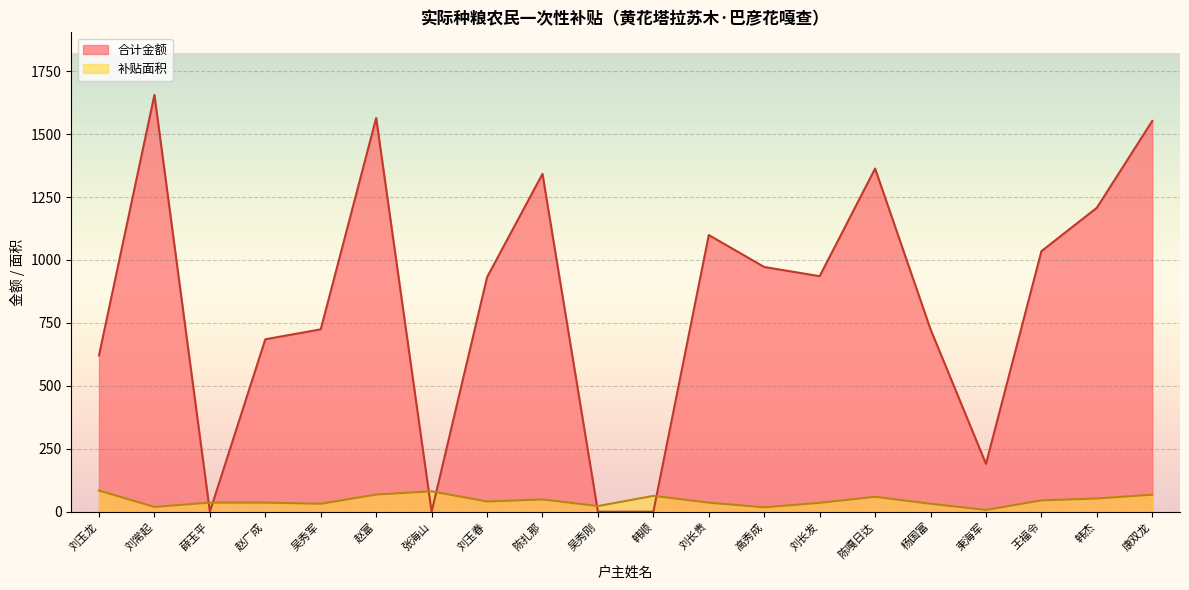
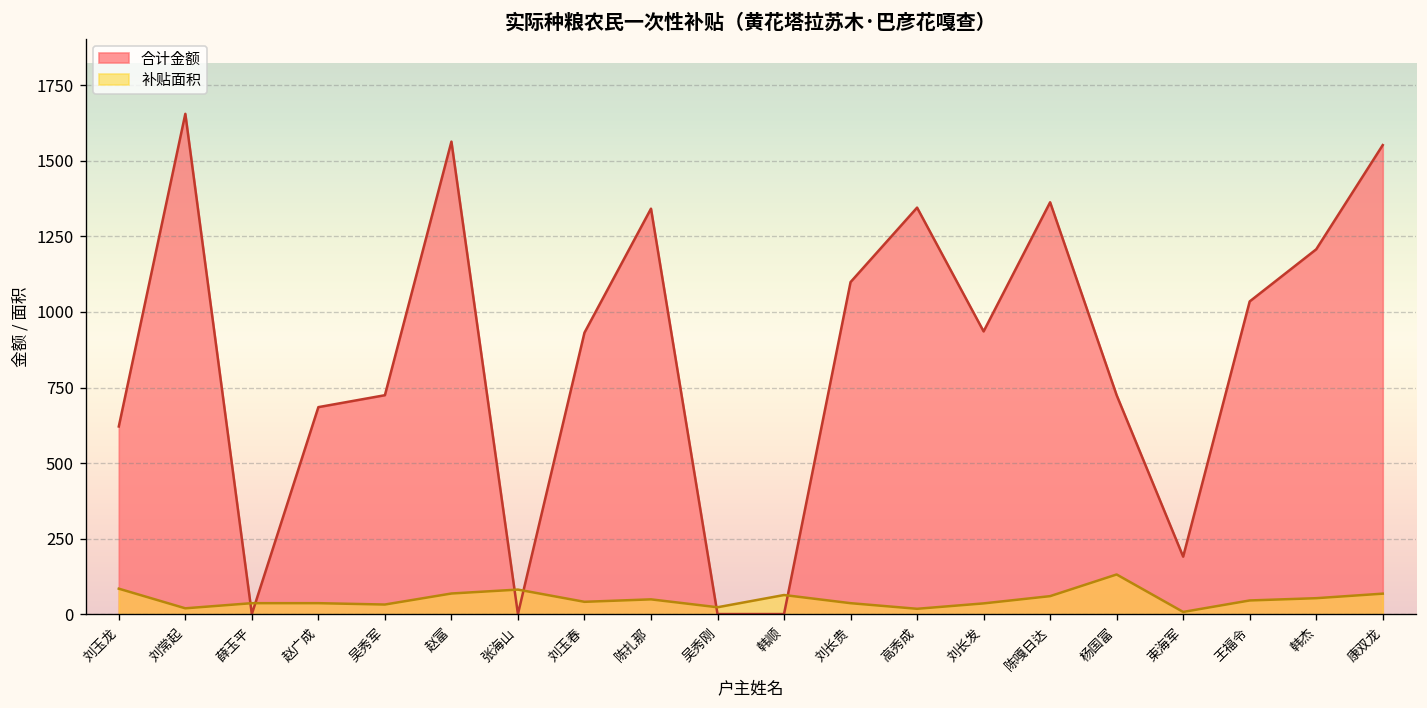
合计金额, 高秀成: 970 -> 1350
补贴面积, 杨国富: 30 -> 130
